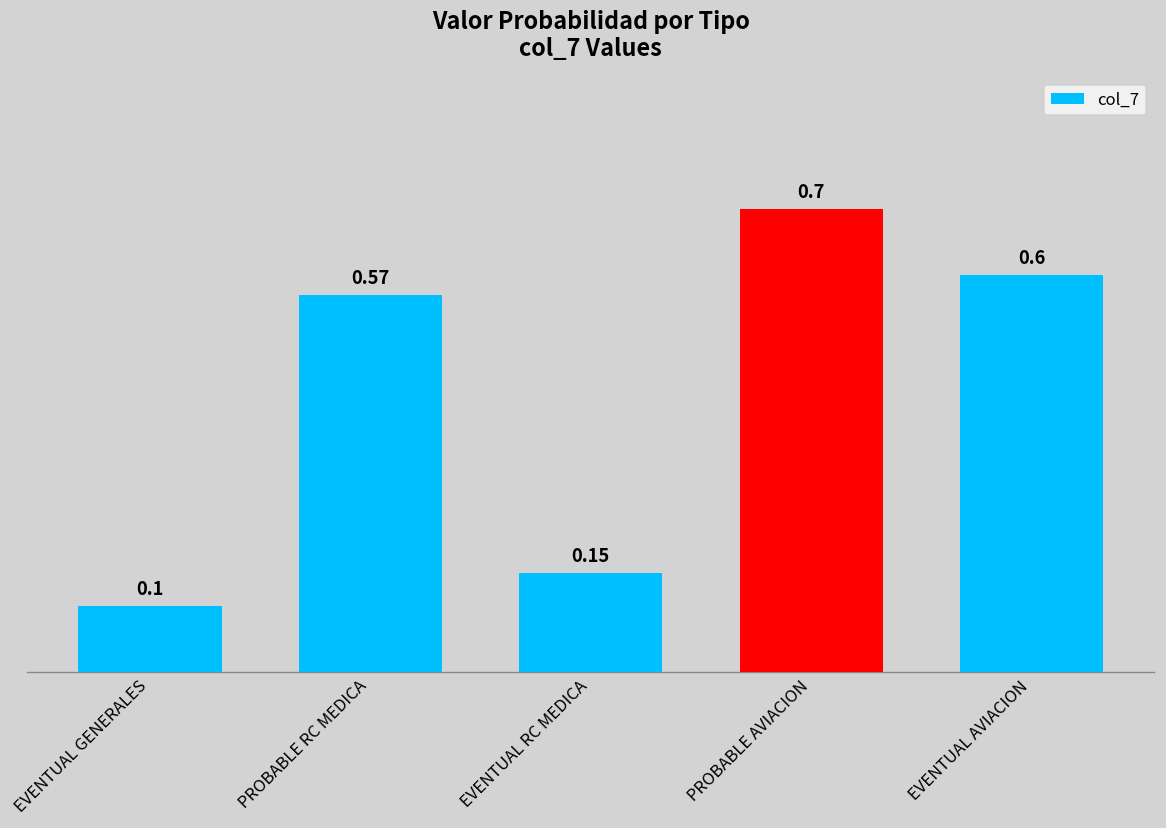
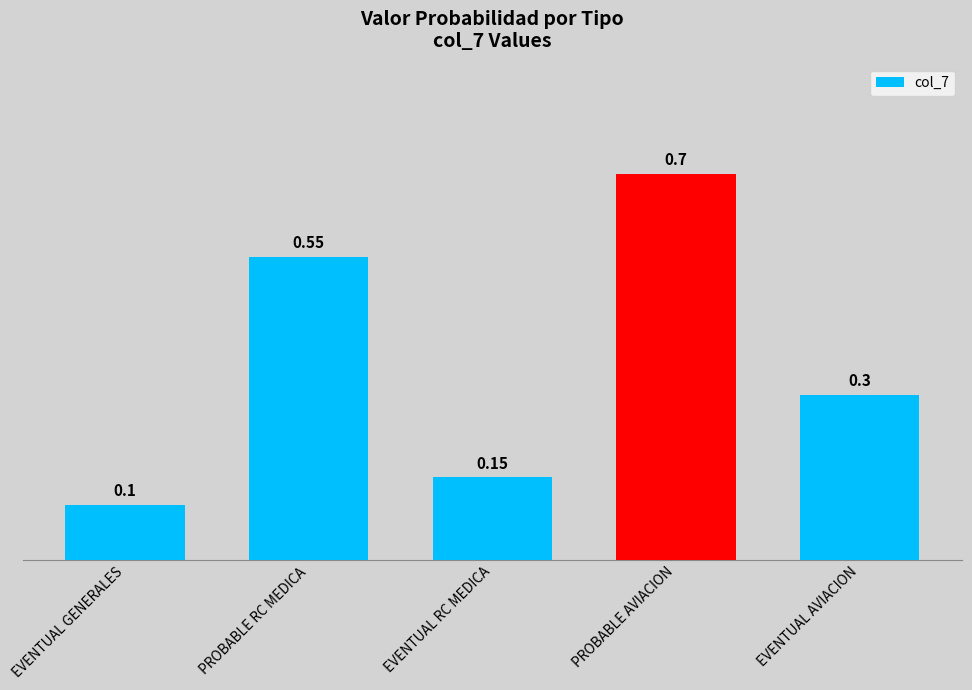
PROBABLE RC MEDICA: 0.57 -> 0.55
EVENTUAL AVIACION: 0.6 -> 0.3
